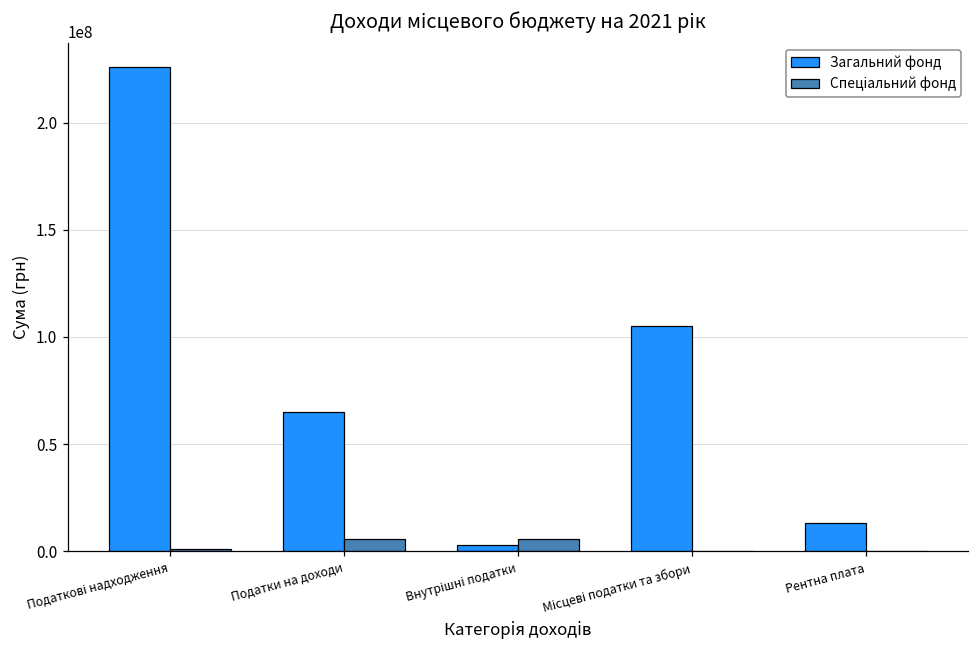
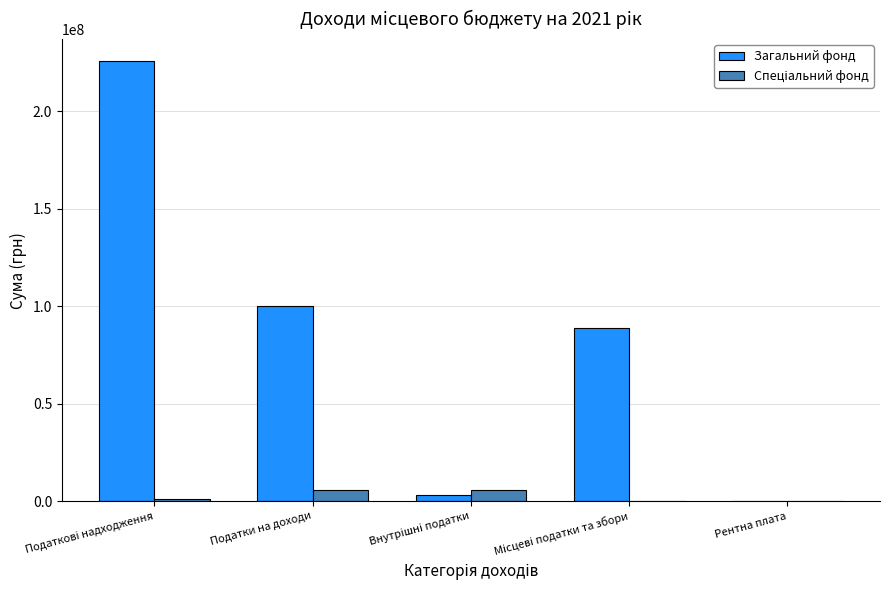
Загальний фонд, Податки на доходи: 65000000 -> 100000000
Загальний фонд, Місцеві податки та збори: 105000000 -> 89000000
Загальний фонд, Рентна плата: 13000000 -> 0
